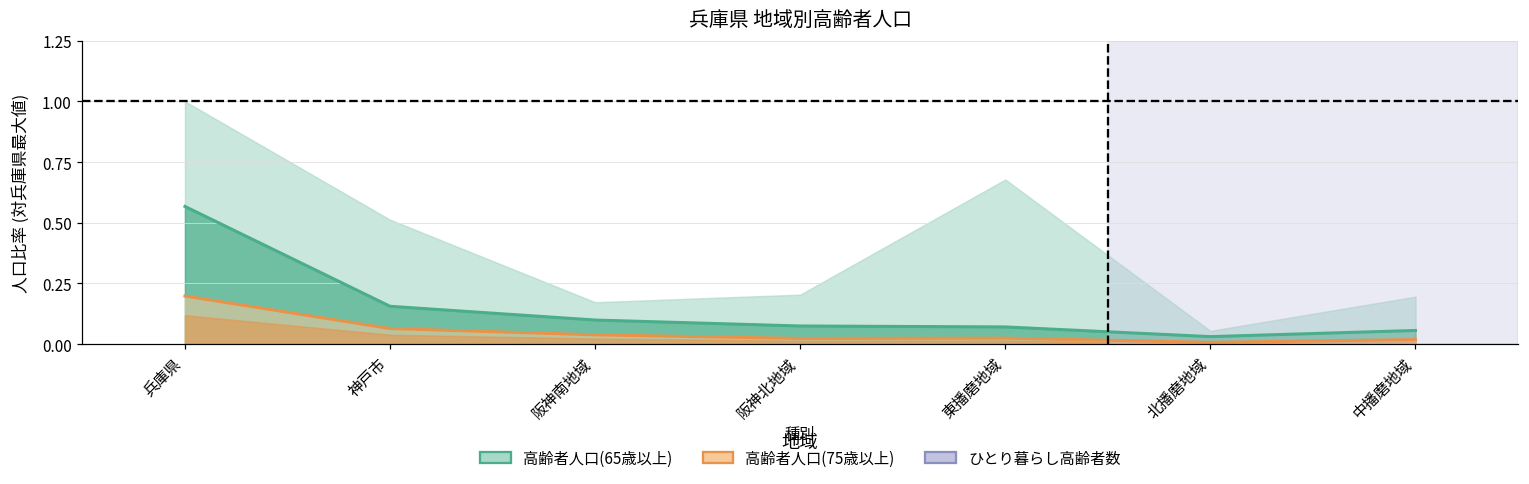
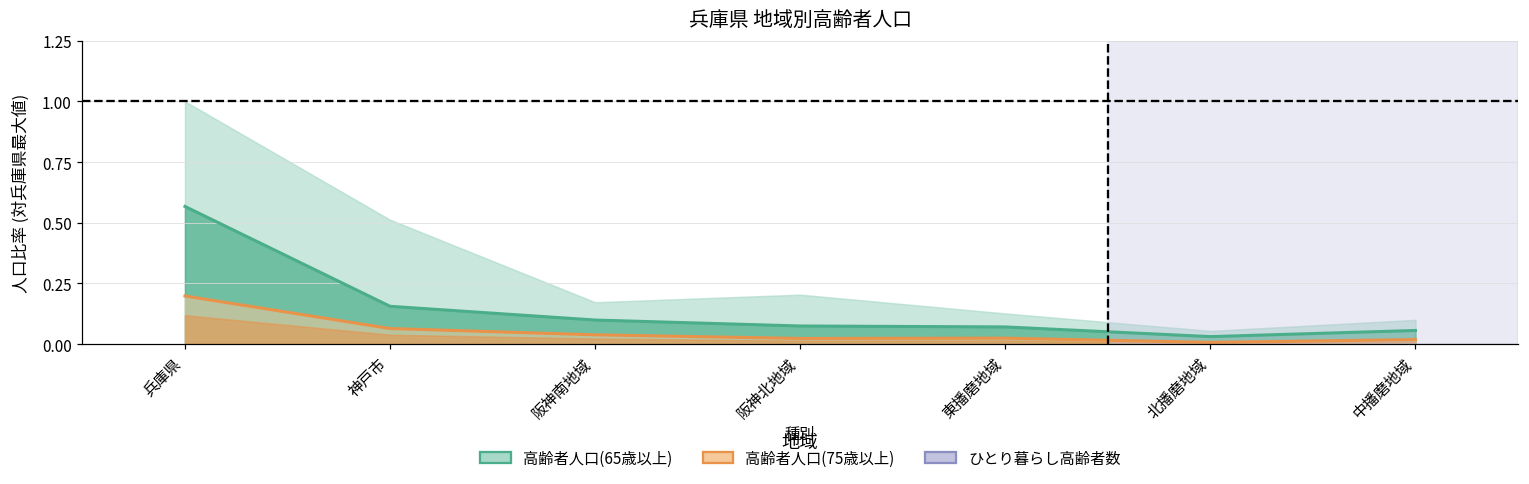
高齢者人口(65歳以上), 東播磨地域: 0.68 -> 0.13
高齢者人口(65歳以上), 中播磨地域: 0.20 -> 0.10
